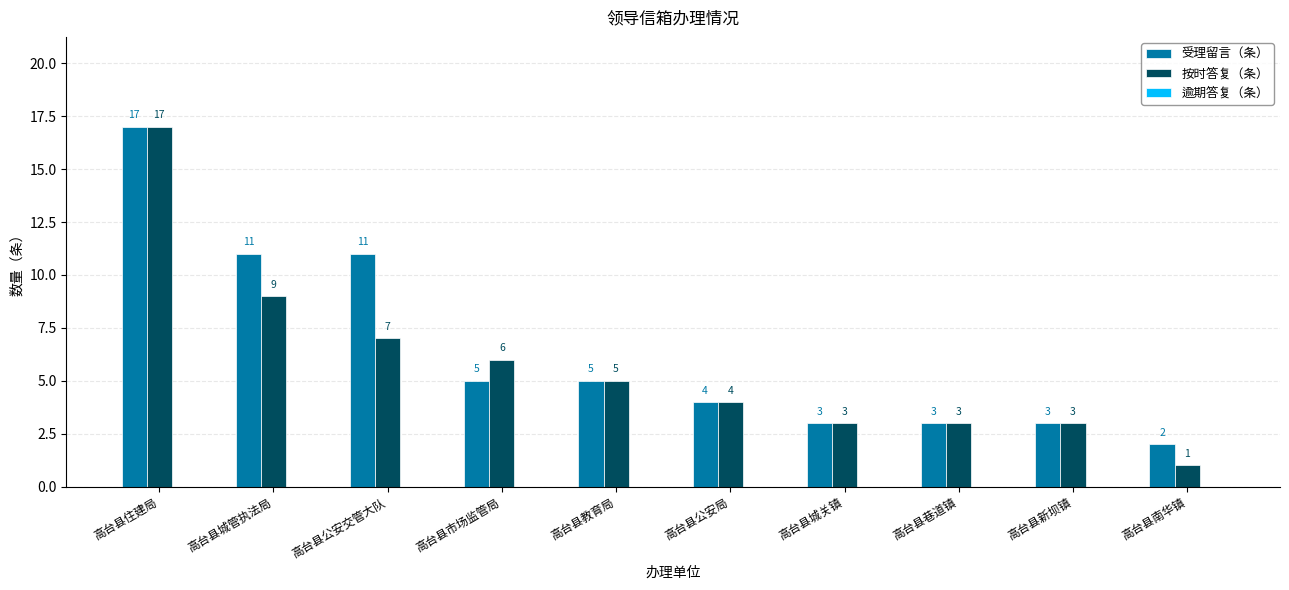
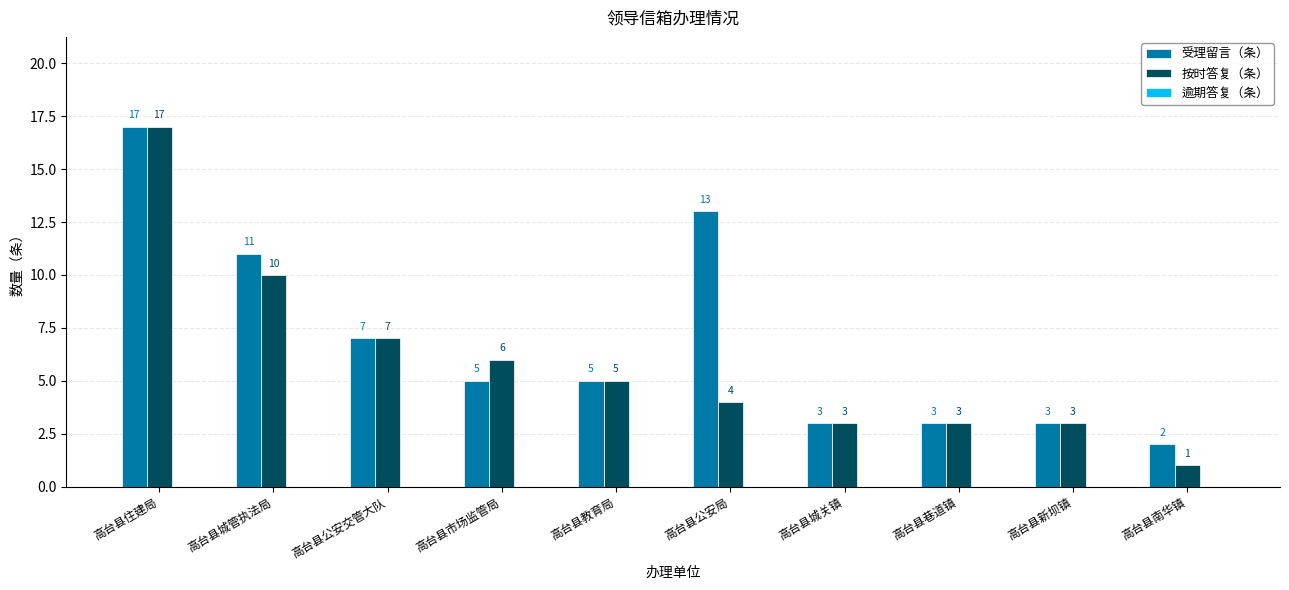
按时答复（条）, 高台县城管执法局: 9 -> 10
受理留言（条）, 高台县公安交管大队: 11 -> 7
受理留言（条）, 高台县公安局: 4 -> 13
